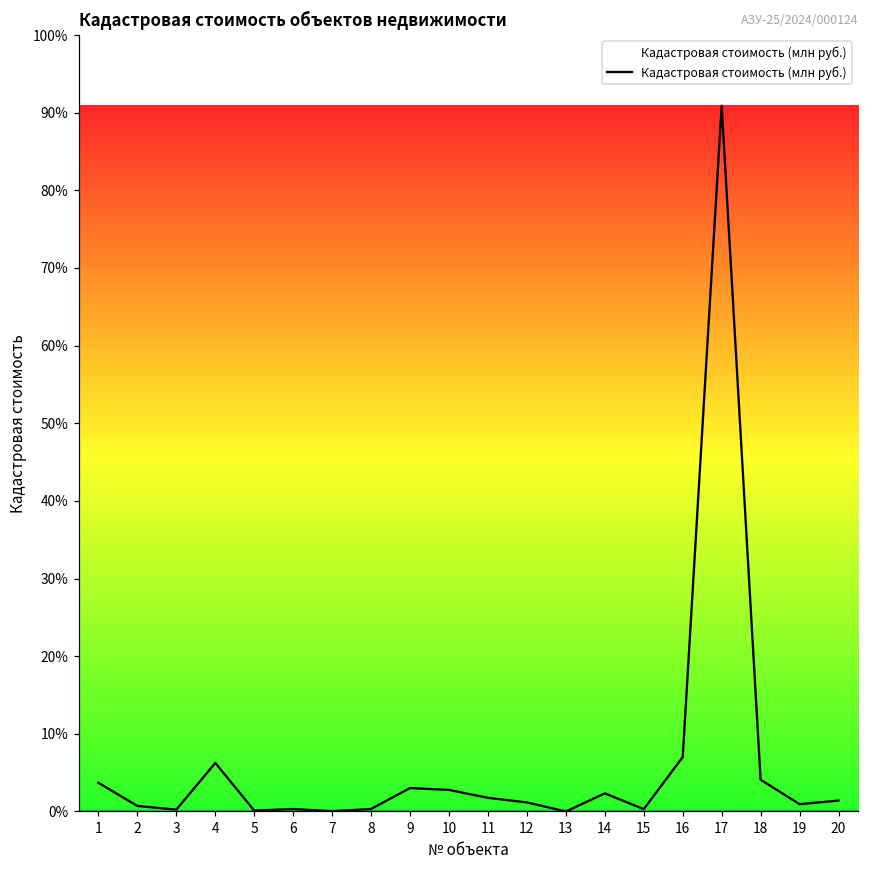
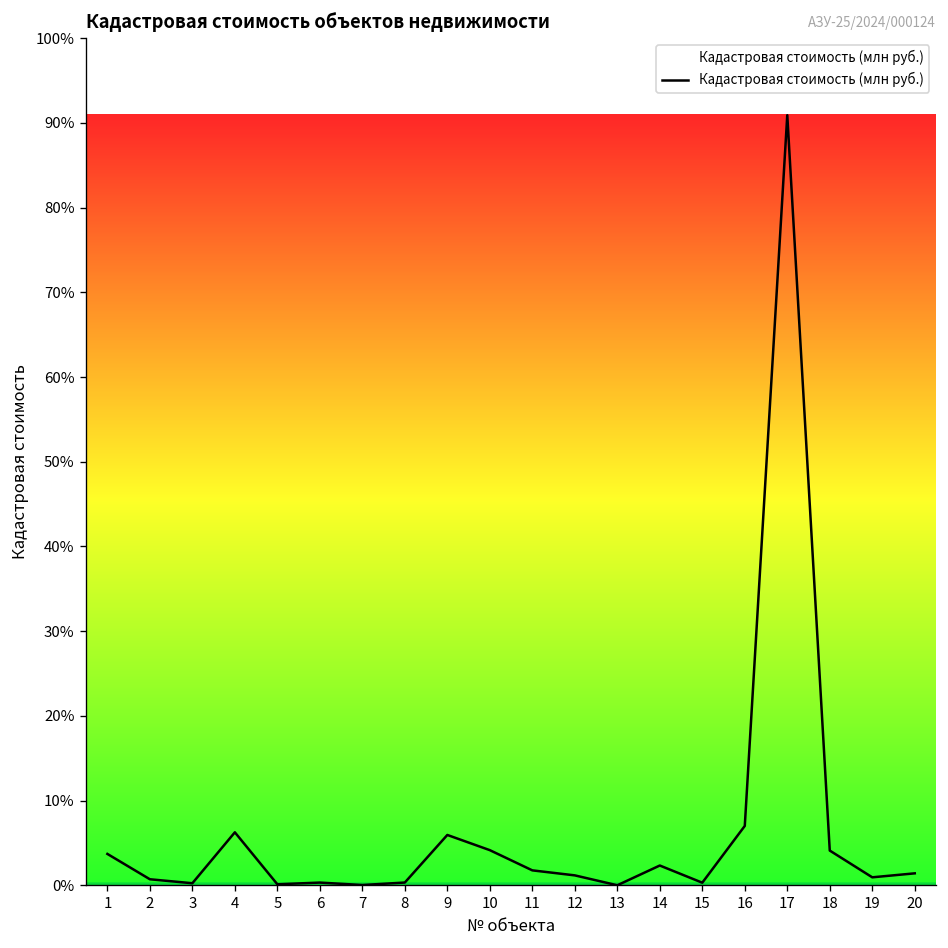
9: 3% -> 6%
10: 3% -> 4%
